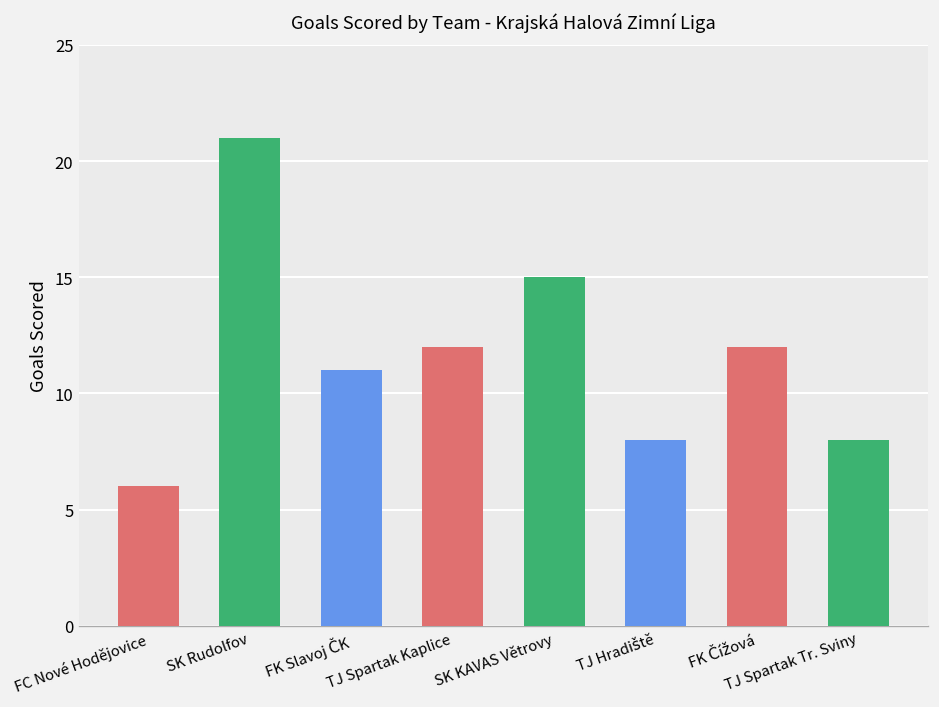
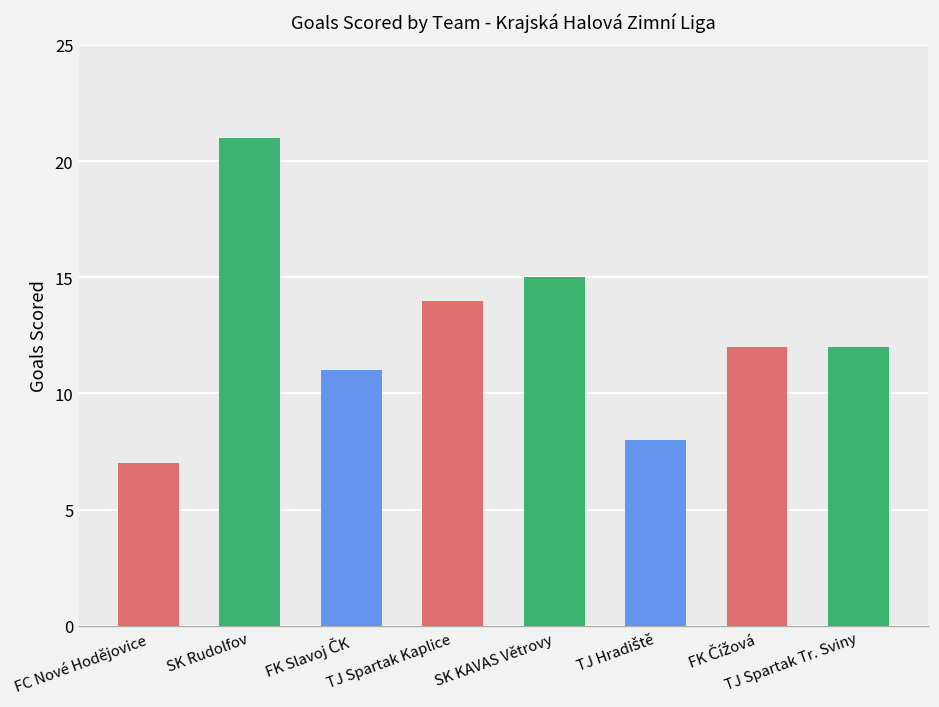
FC Nové Hodějovice: 6 -> 7
TJ Spartak Kaplice: 12 -> 14
TJ Spartak Tr. Sviny: 8 -> 12
